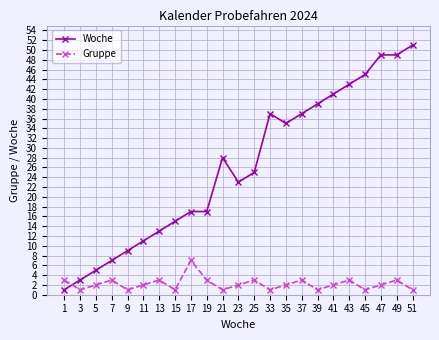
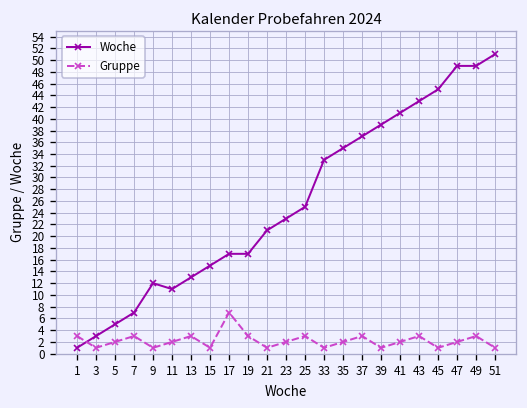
Woche, 9: 9 -> 12
Woche, 21: 28 -> 21
Woche, 33: 37 -> 33
